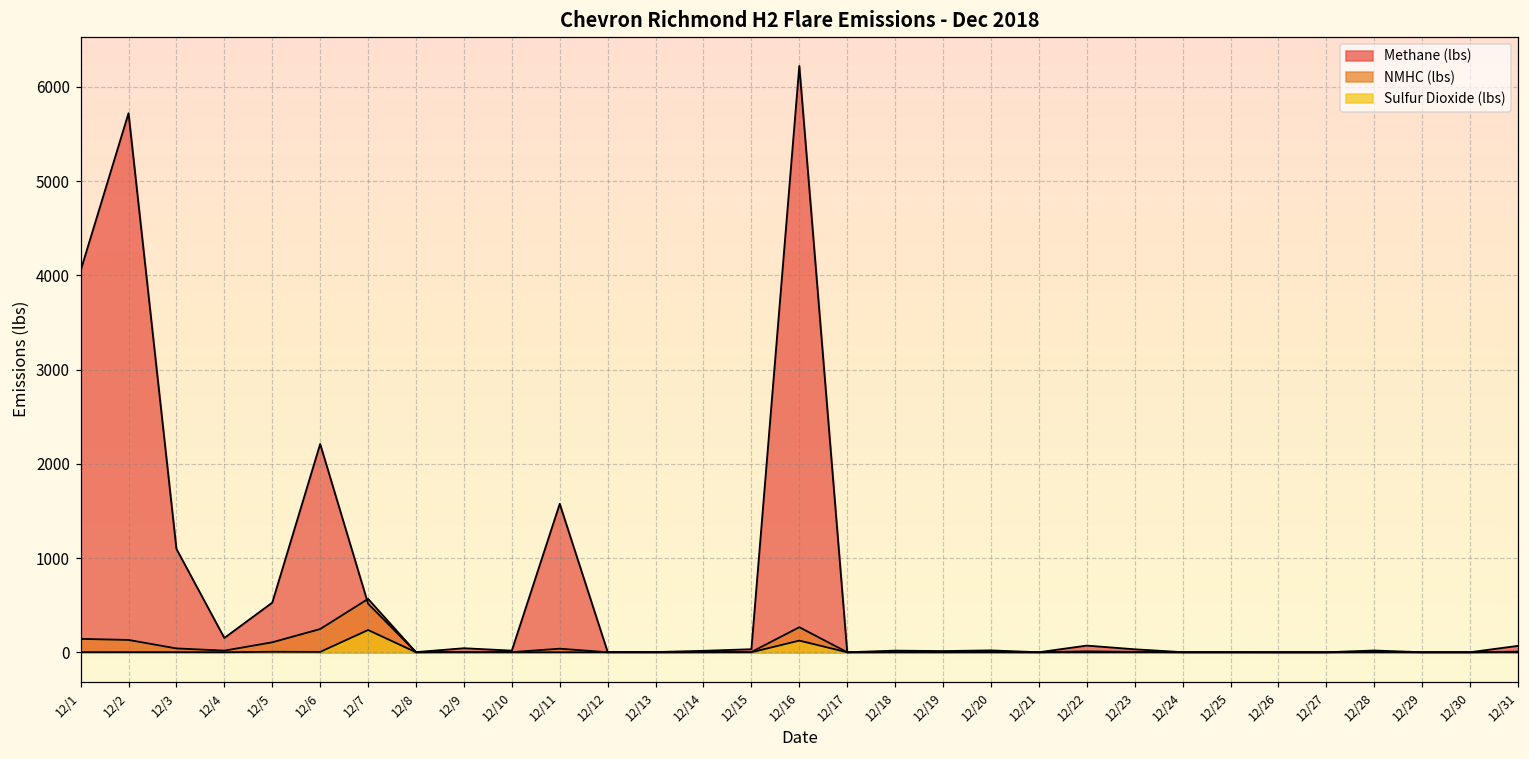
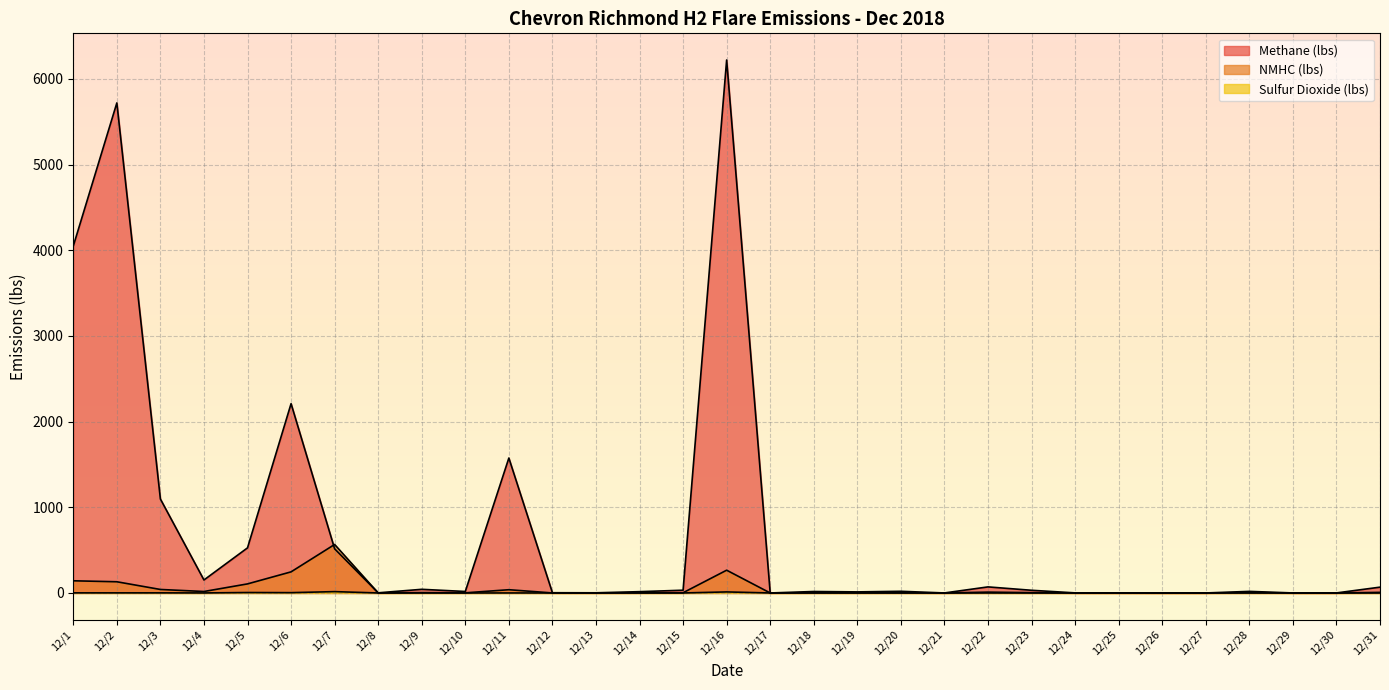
Sulfur Dioxide (lbs), 12/7: 200 -> 0
Sulfur Dioxide (lbs), 12/16: 100 -> 0
